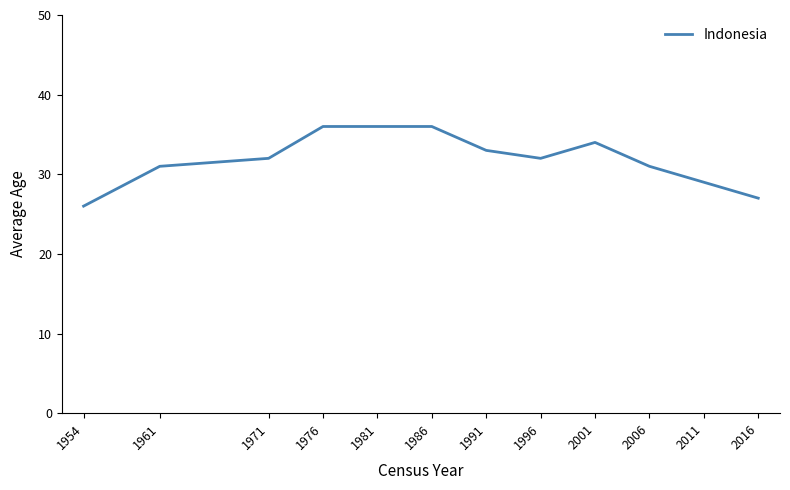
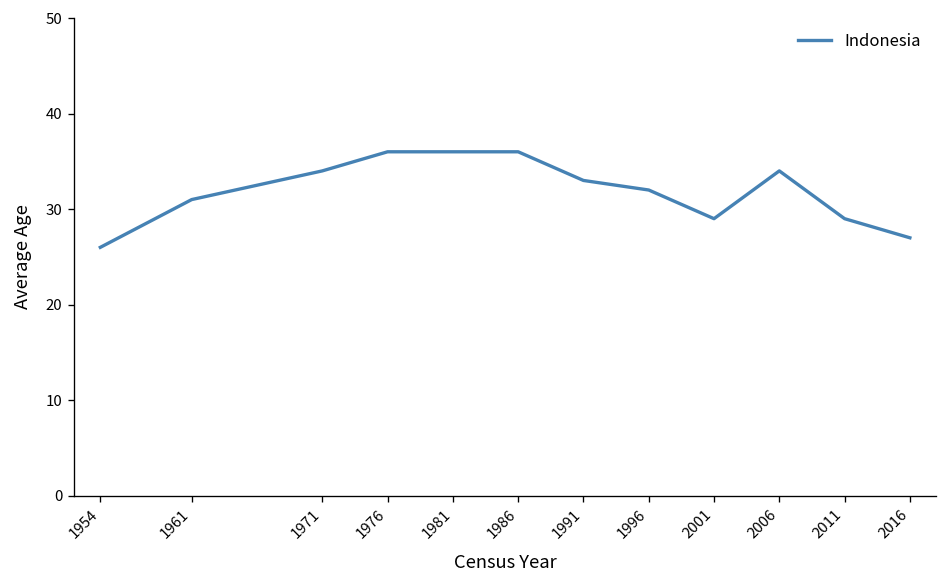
1971: 32 -> 34
2001: 34 -> 29
2006: 31 -> 34
